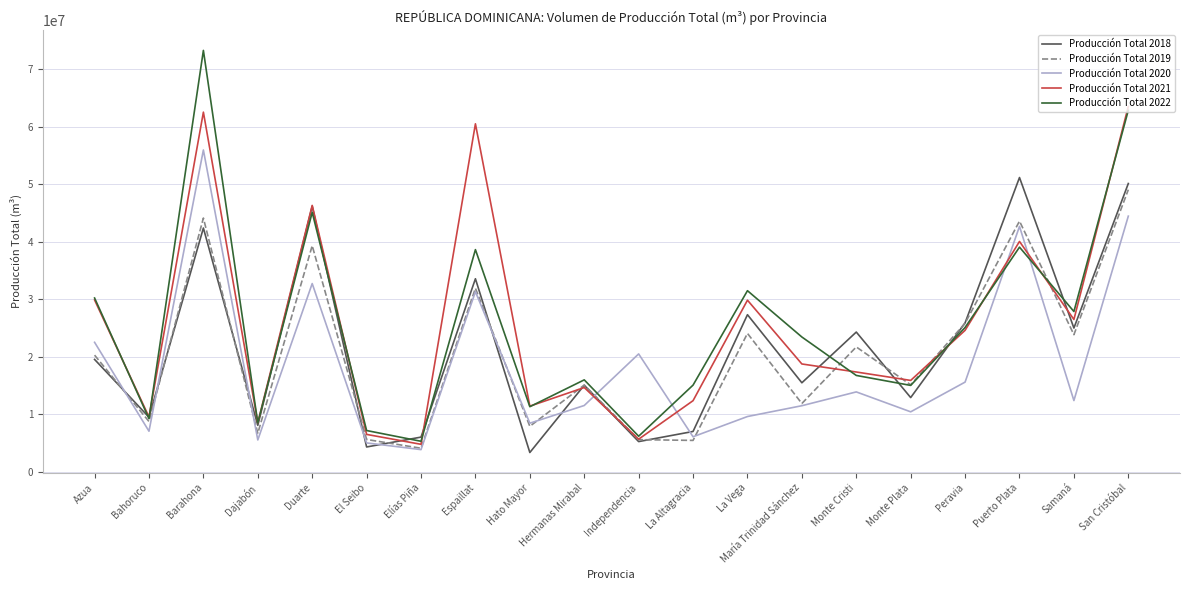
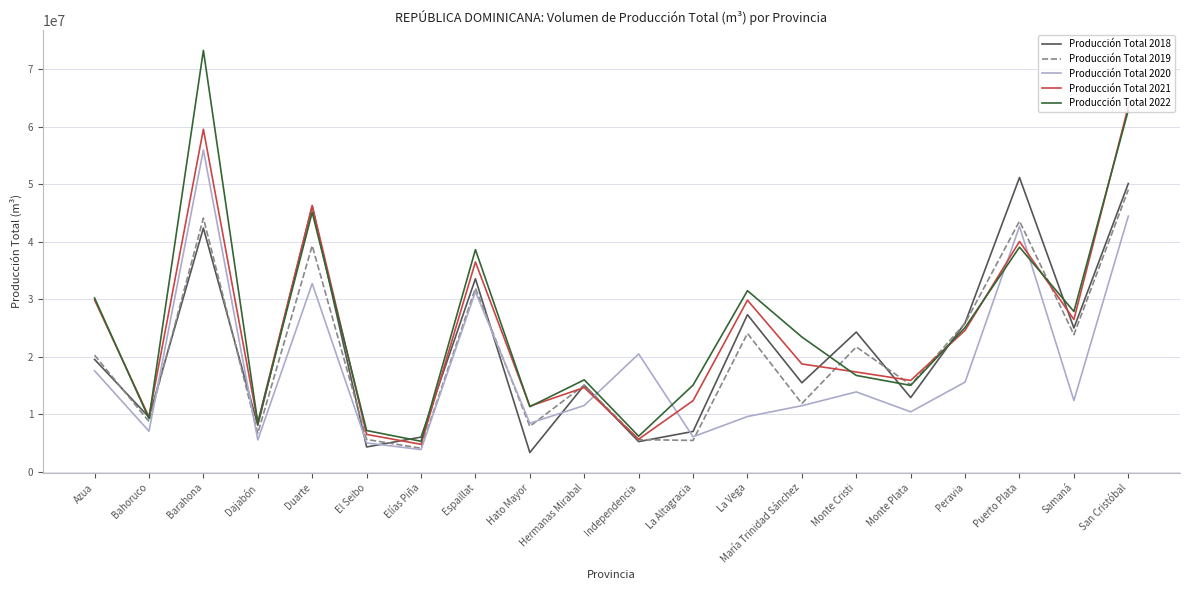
Producción Total 2020, Azua: 23000000 -> 18000000
Producción Total 2021, Barahona: 63000000 -> 60000000
Producción Total 2021, Espaillat: 61000000 -> 36000000
